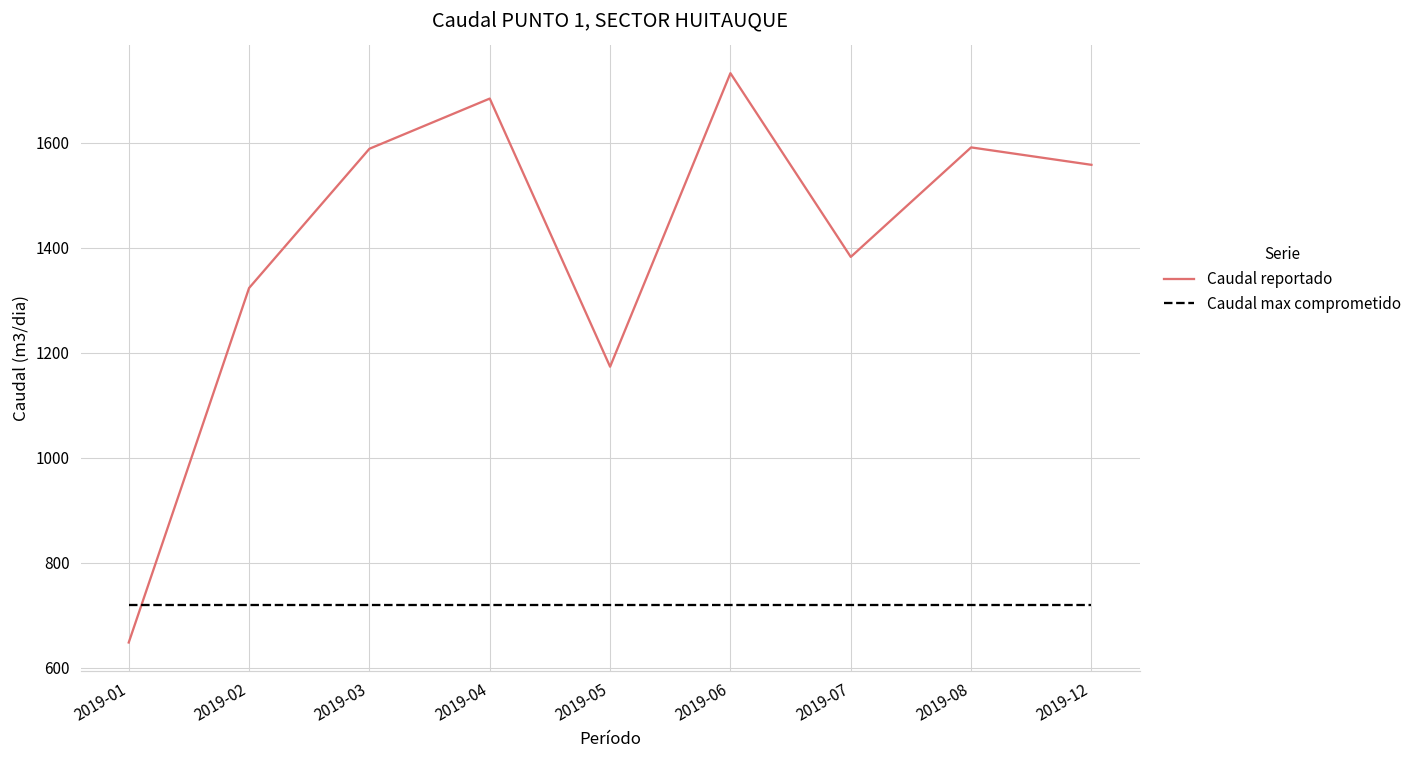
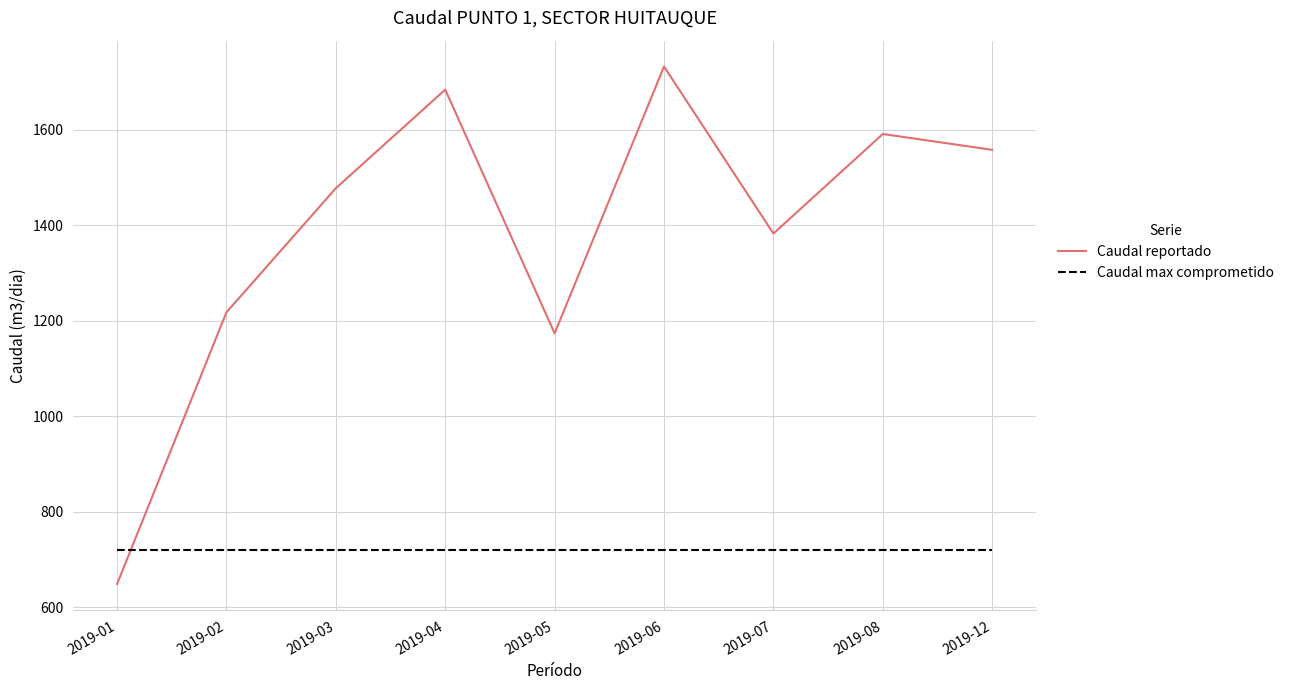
Caudal reportado, 2019-02: 1320 -> 1220
Caudal reportado, 2019-03: 1590 -> 1480
